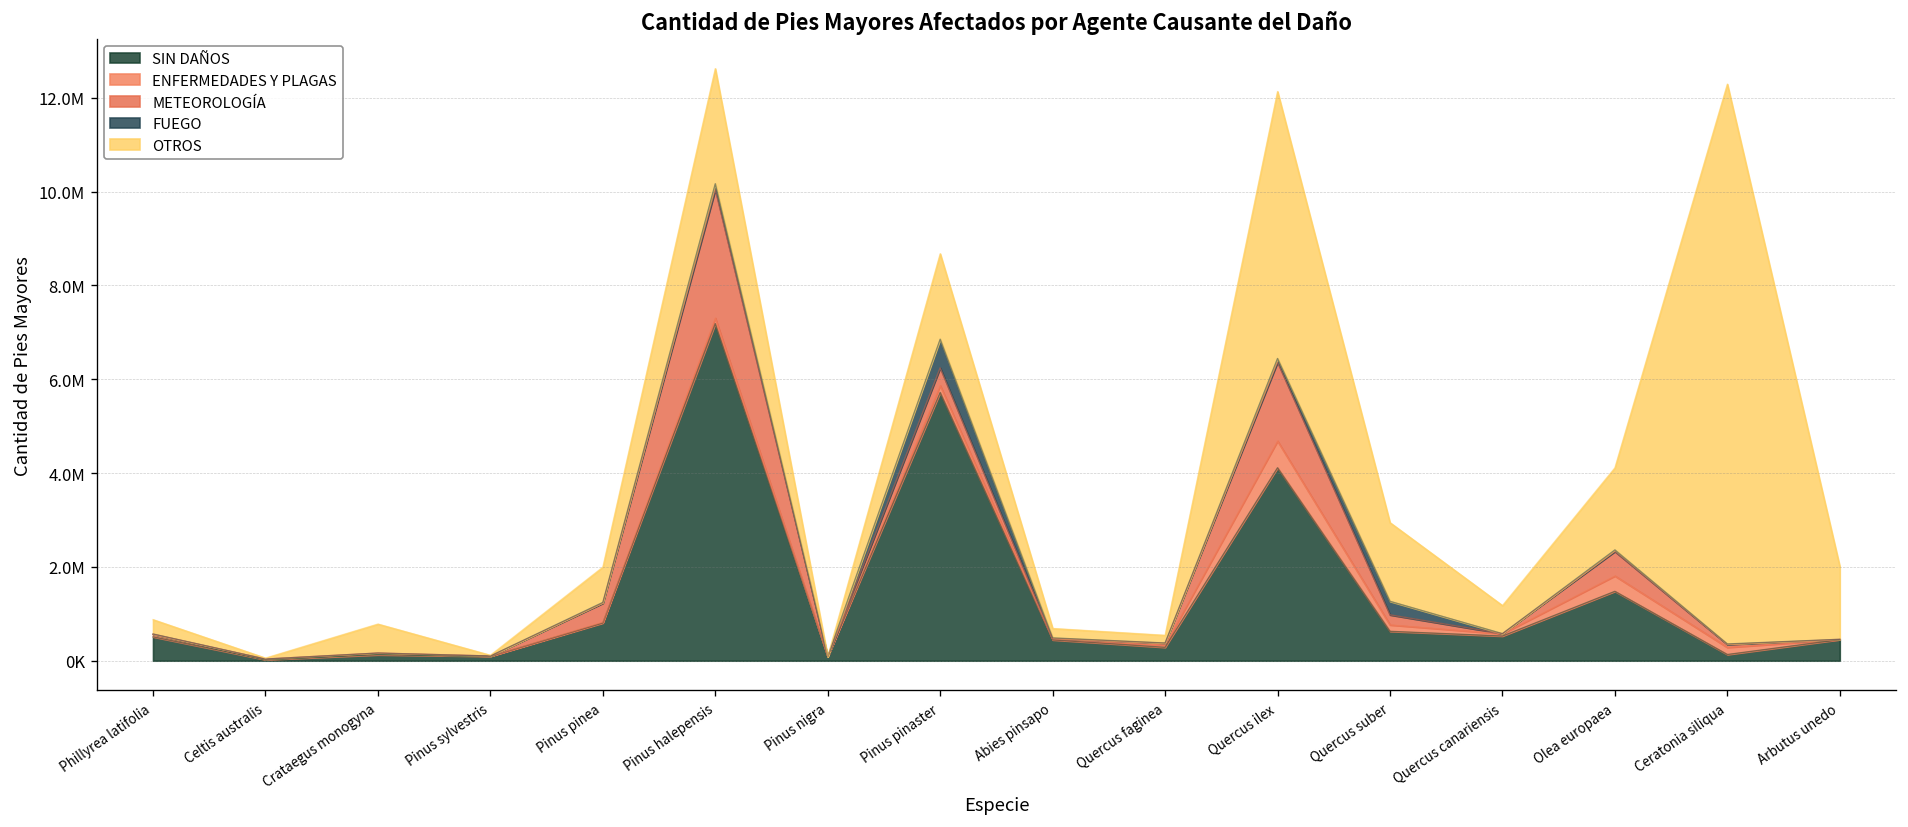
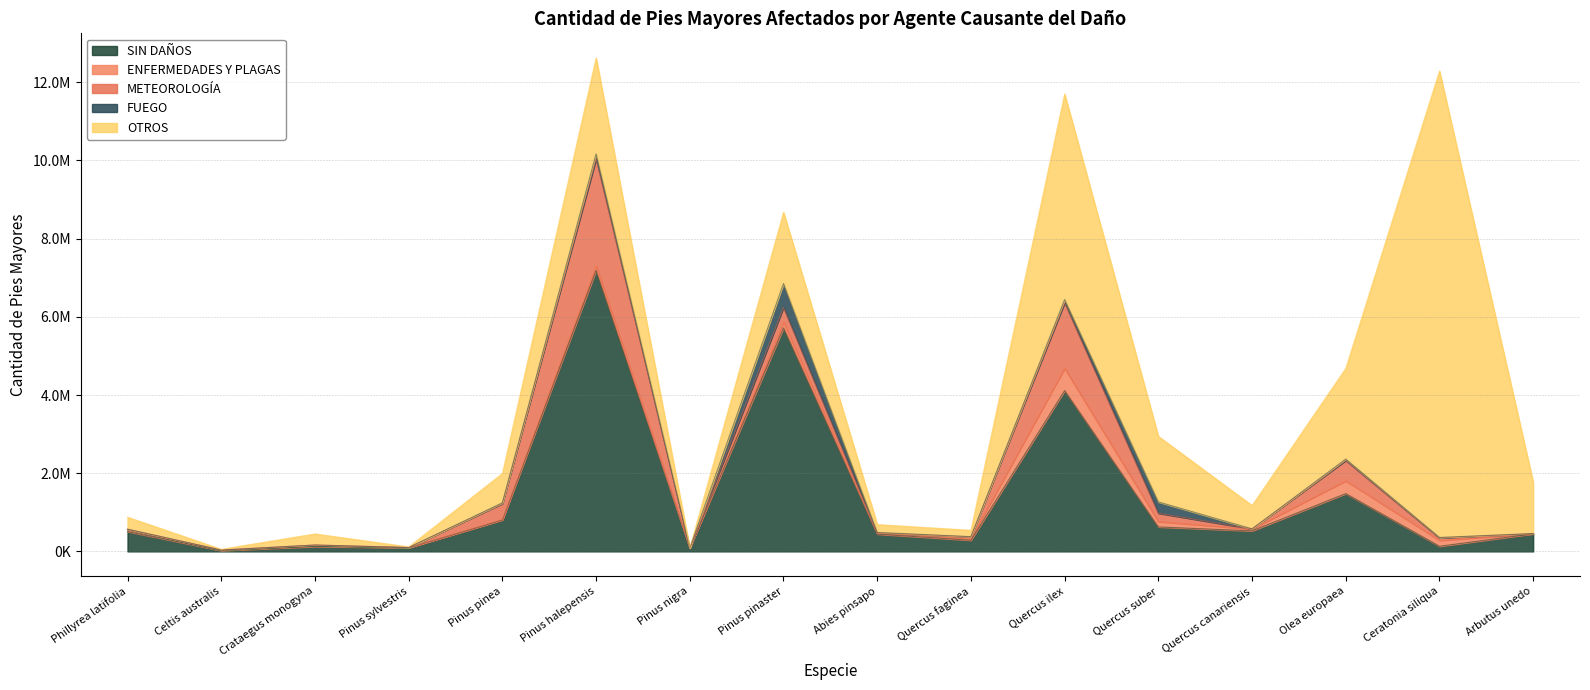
OTROS, Crataegus monogyna: 600000 -> 300000
OTROS, Quercus ilex: 5700000 -> 5300000
OTROS, Olea europaea: 1700000 -> 2300000
OTROS, Arbutus unedo: 1600000 -> 1300000
